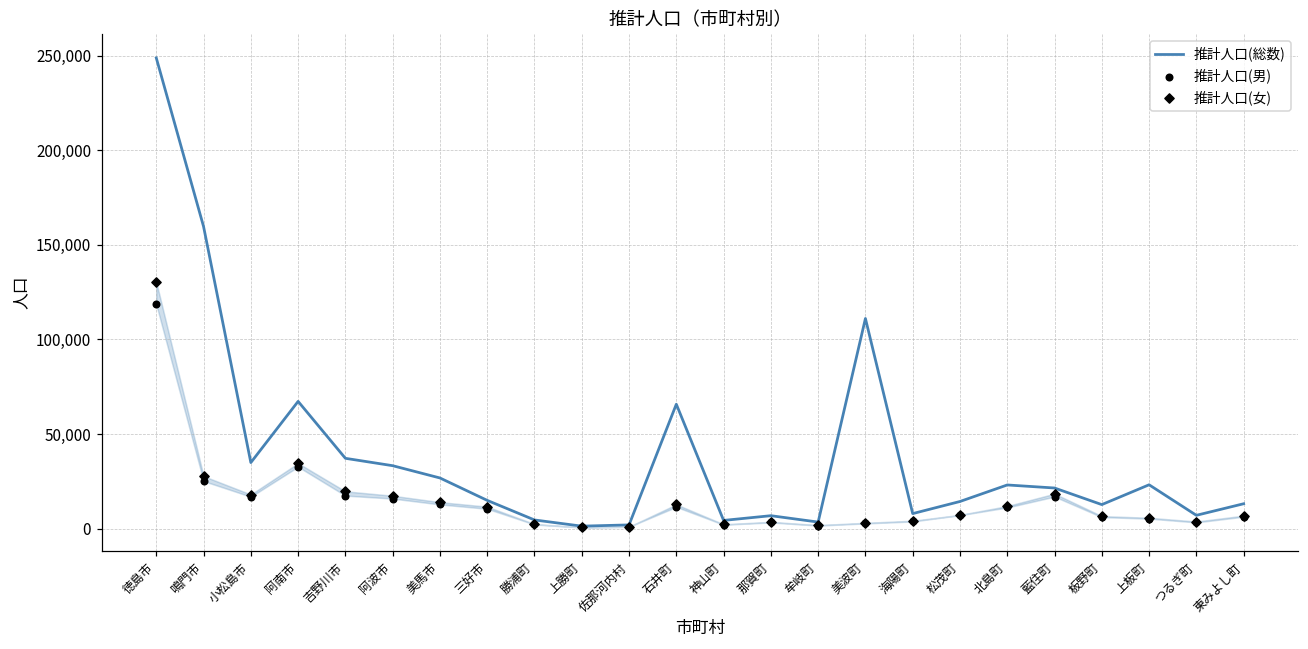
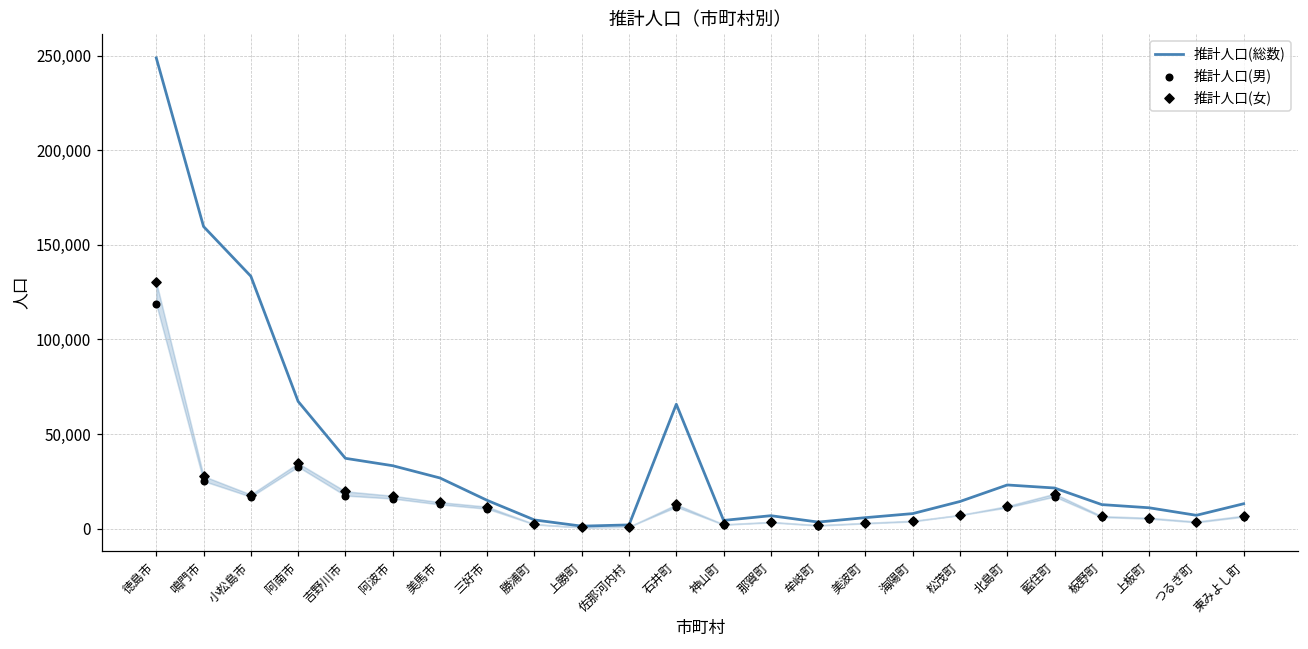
推計人口(総数), 小松島市: 35,000 -> 133,000
推計人口(総数), 美波町: 111,000 -> 6,000
推計人口(総数), 上板町: 23,000 -> 11,000
